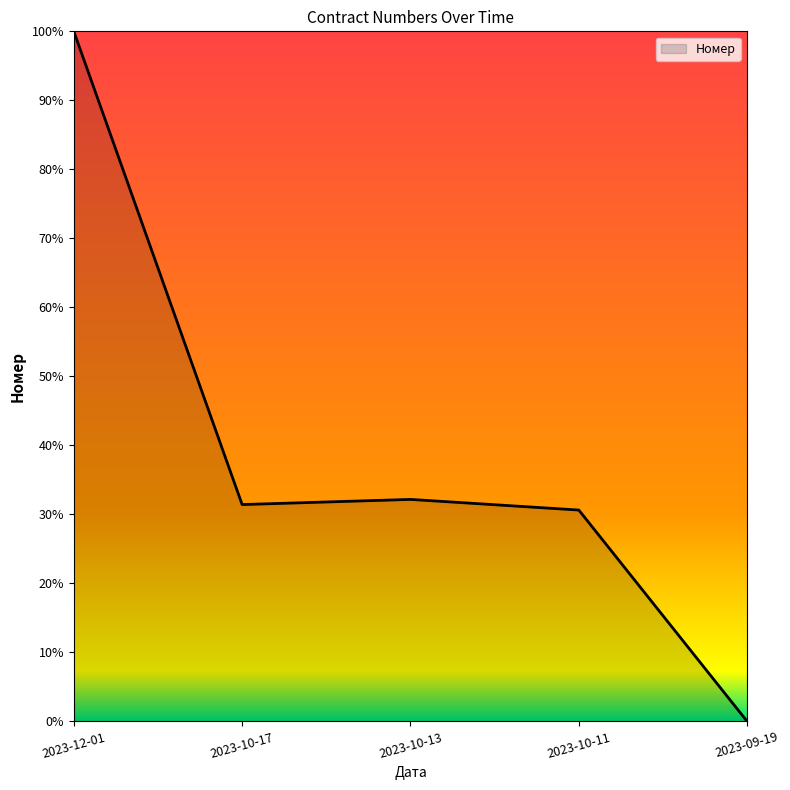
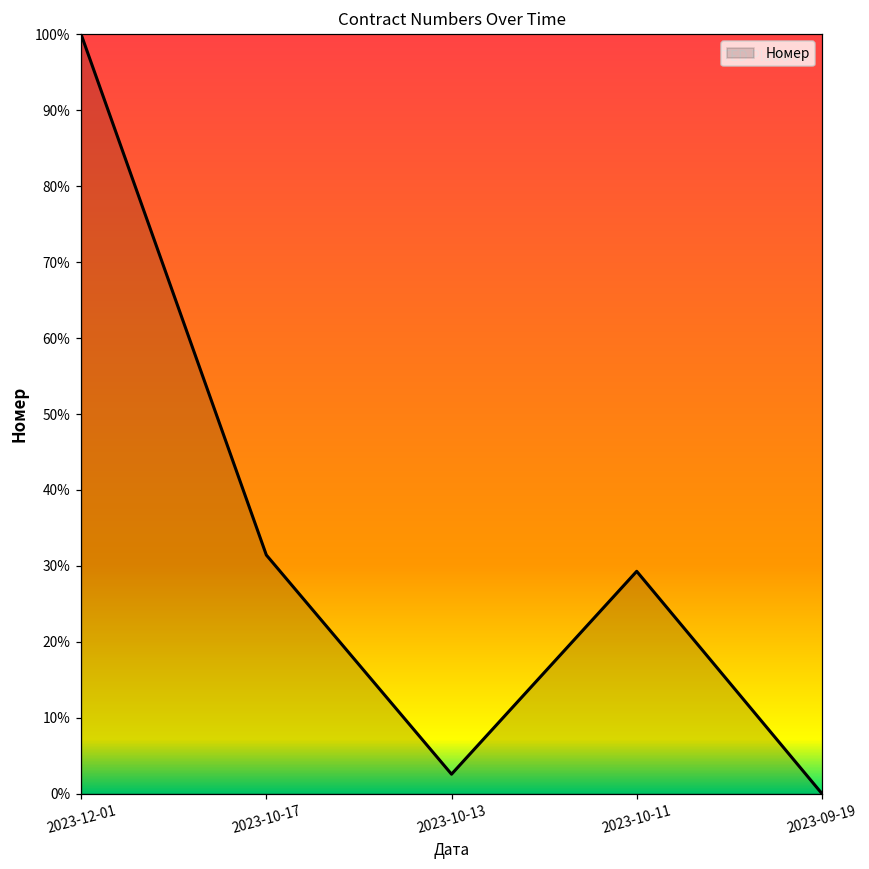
2023-10-13: 32% -> 3%
2023-10-11: 31% -> 29%
